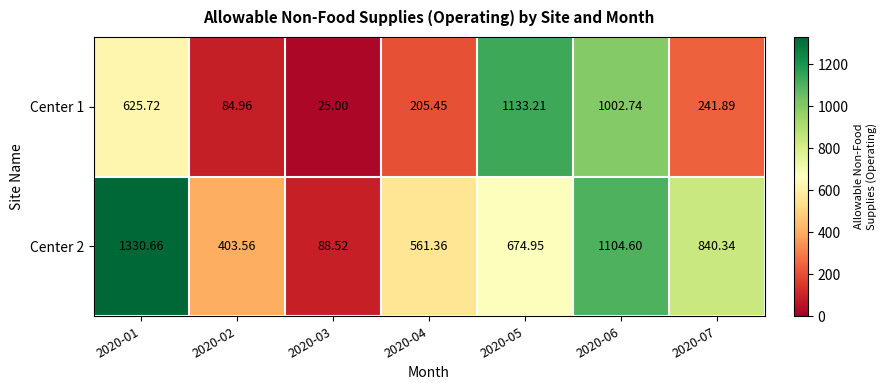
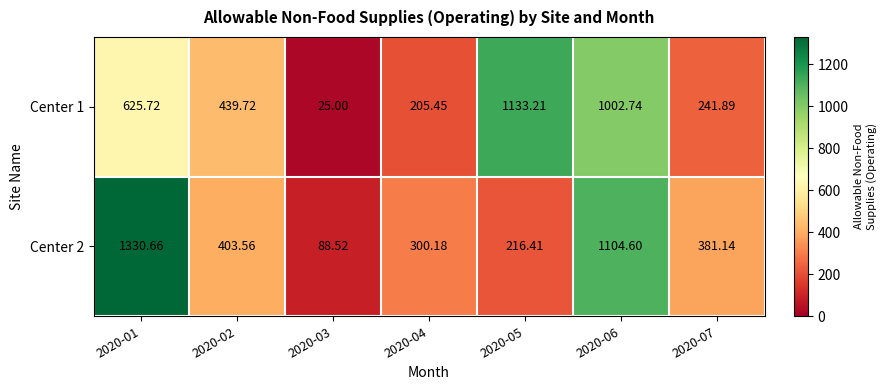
Center 1, 2020-02: 84.96 -> 439.72
Center 2, 2020-04: 561.36 -> 300.18
Center 2, 2020-05: 674.95 -> 216.41
Center 2, 2020-07: 840.34 -> 381.14
